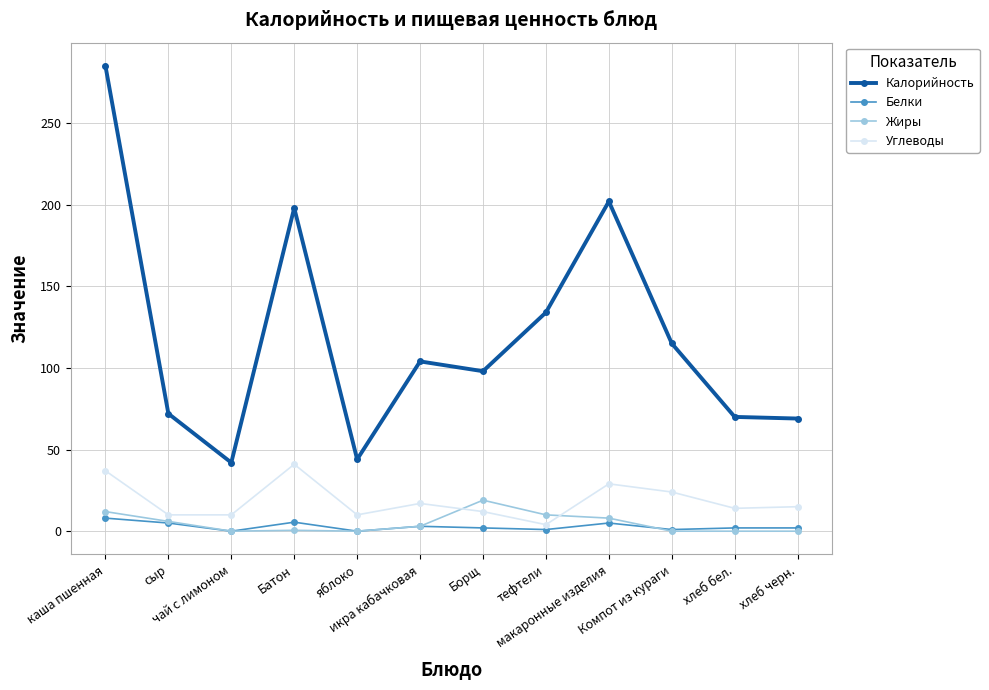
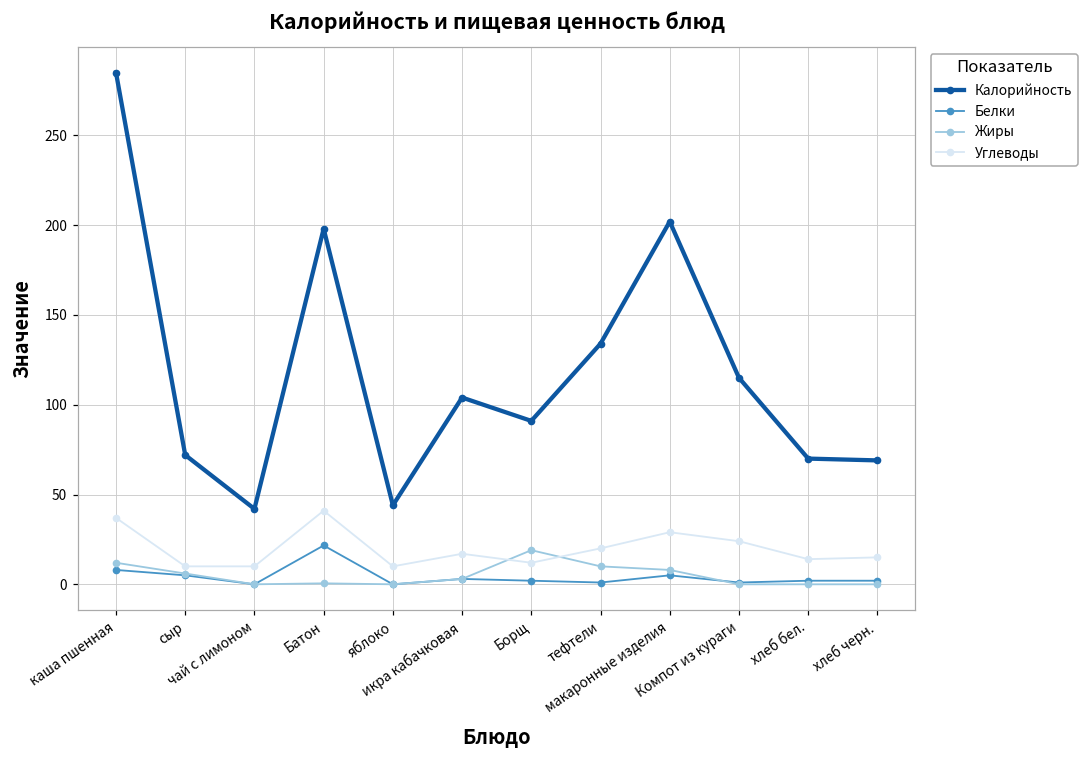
Белки, Батон: 6 -> 22
Калорийность, Борщ: 98 -> 91
Углеводы, тефтели: 4 -> 20
